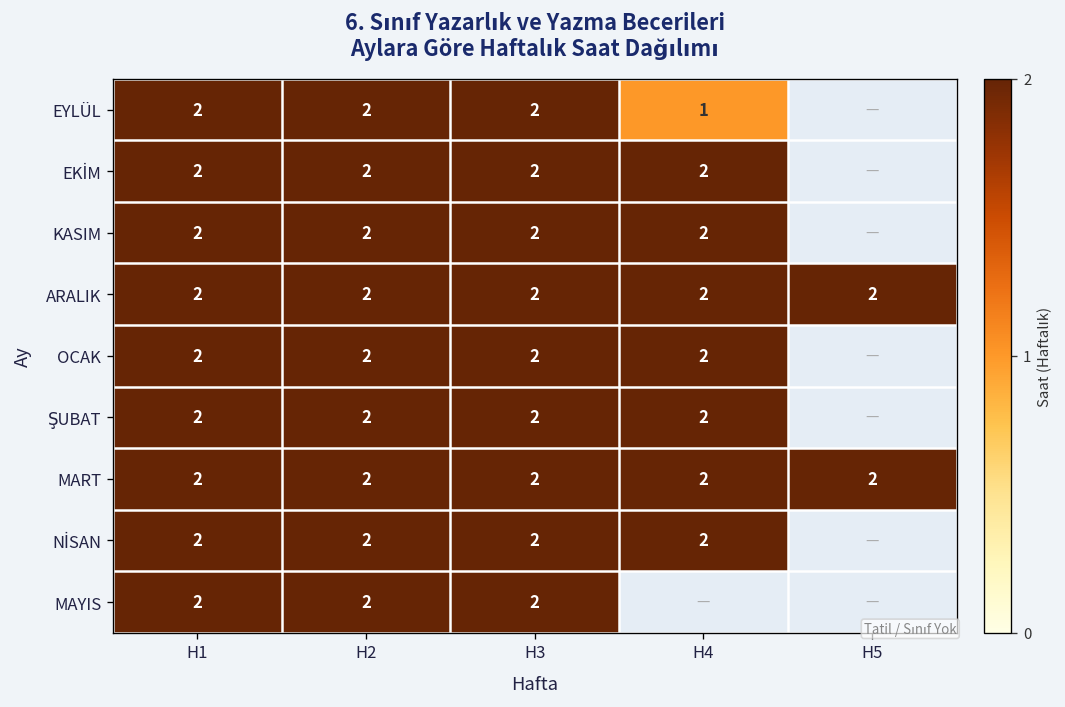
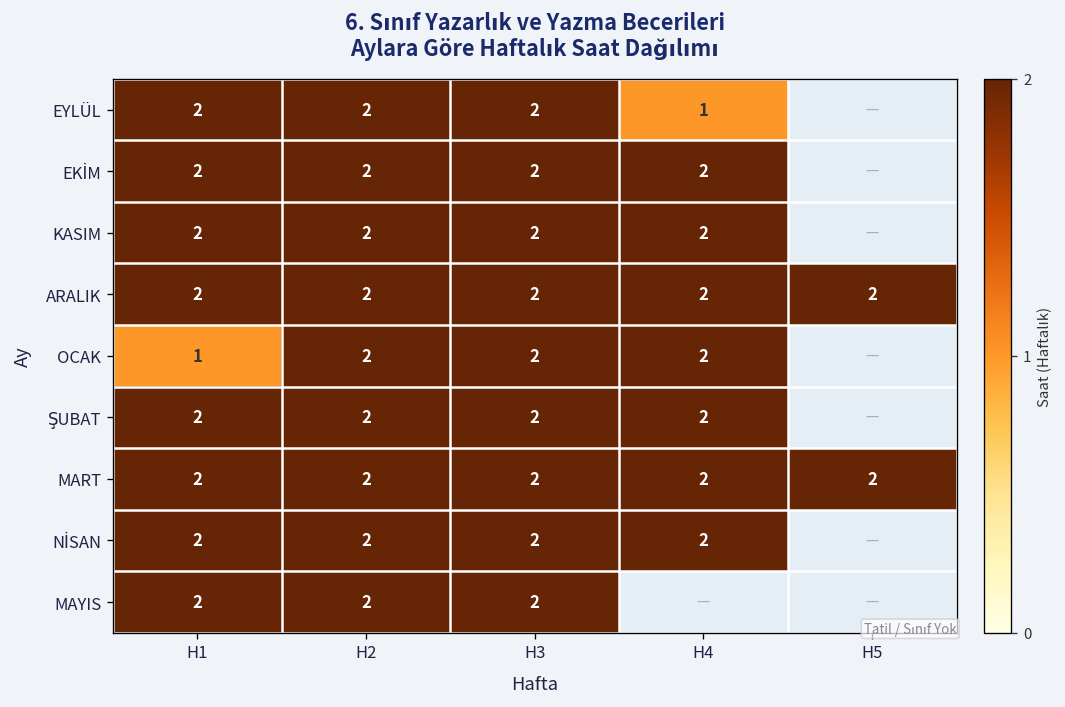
OCAK, H1: 2 -> 1
